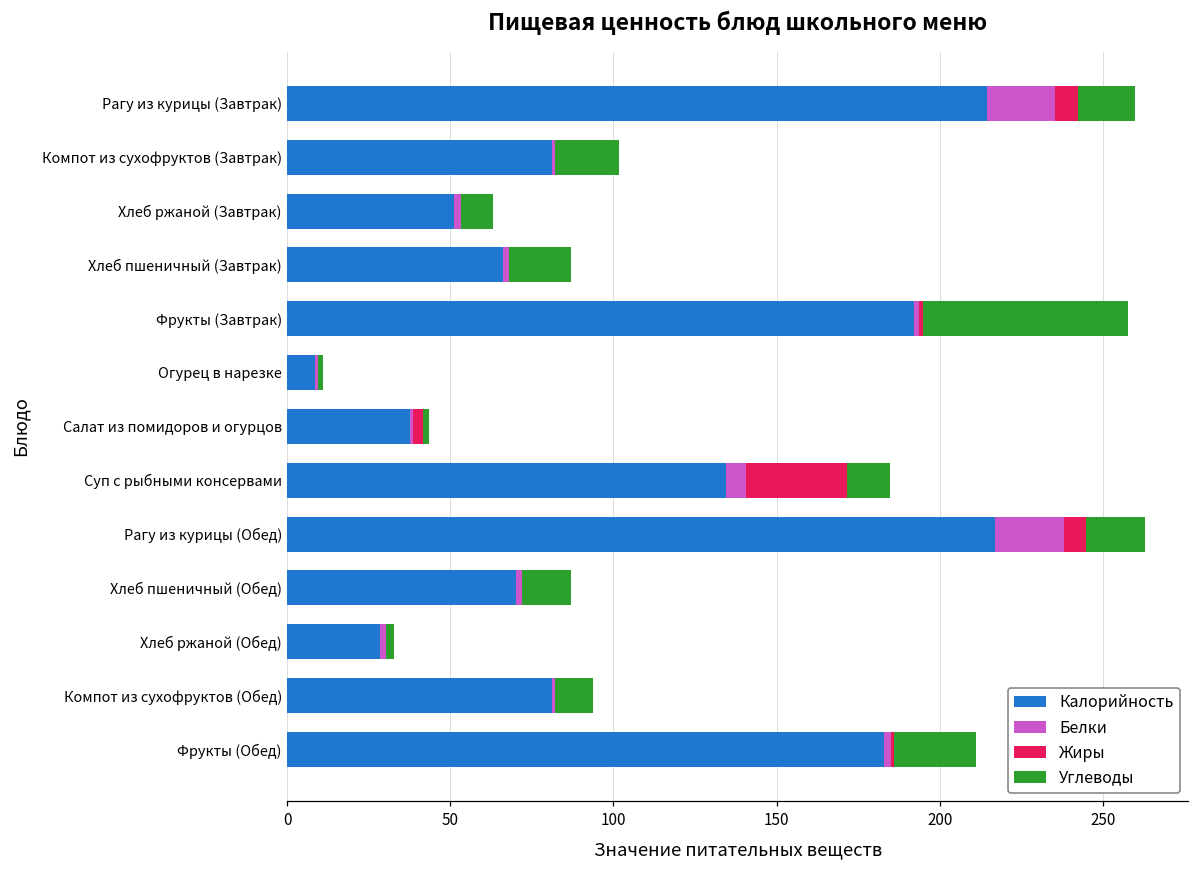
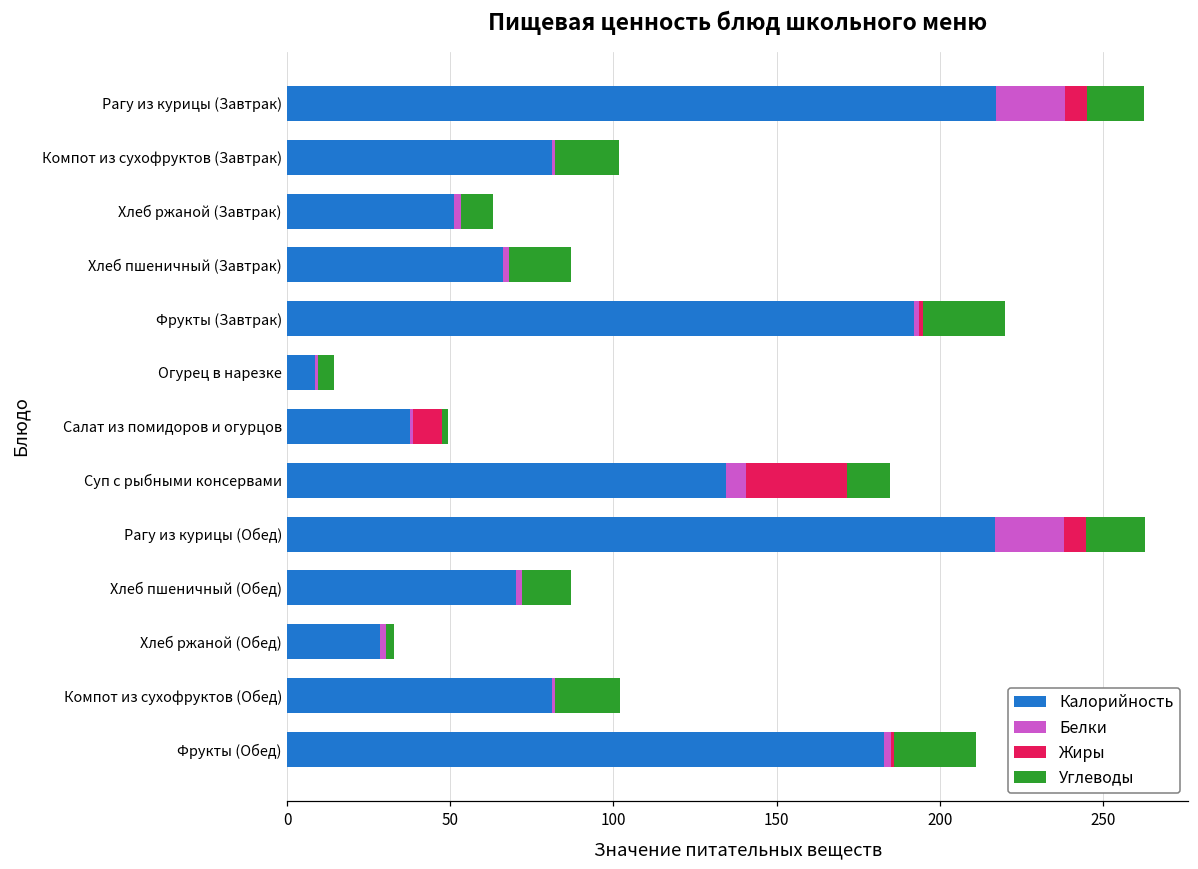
Калорийность, Рагу из курицы (Завтрак): 214 -> 217
Углеводы, Фрукты (Завтрак): 63 -> 25
Углеводы, Огурец в нарезке: 2 -> 5
Жиры, Салат из помидоров и огурцов: 3 -> 9
Углеводы, Компот из сухофруктов (Обед): 12 -> 20
